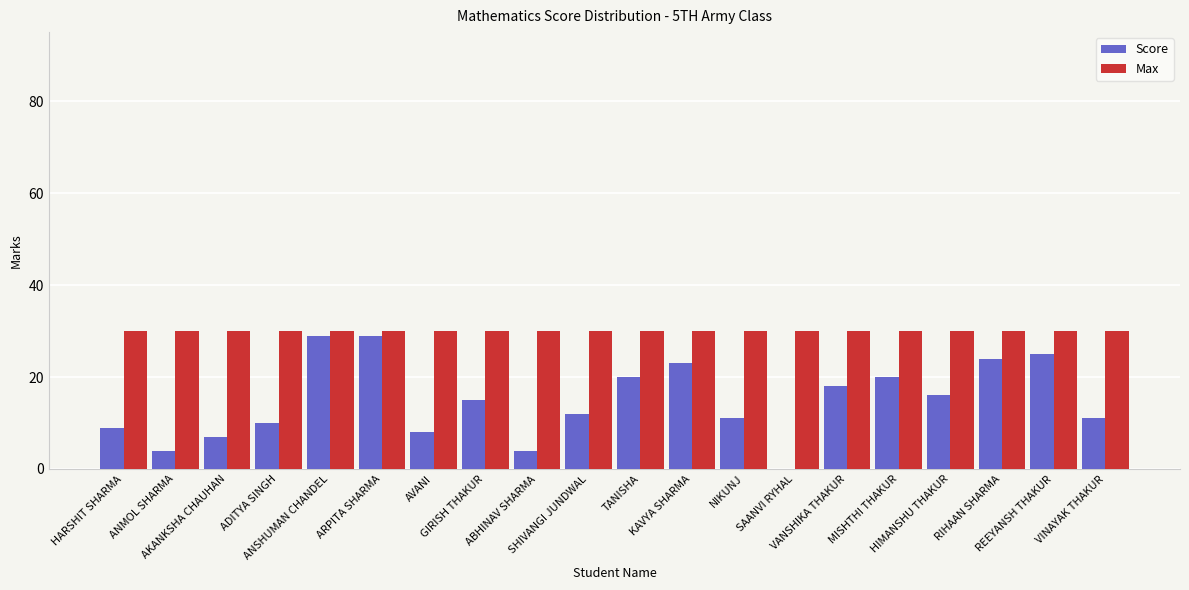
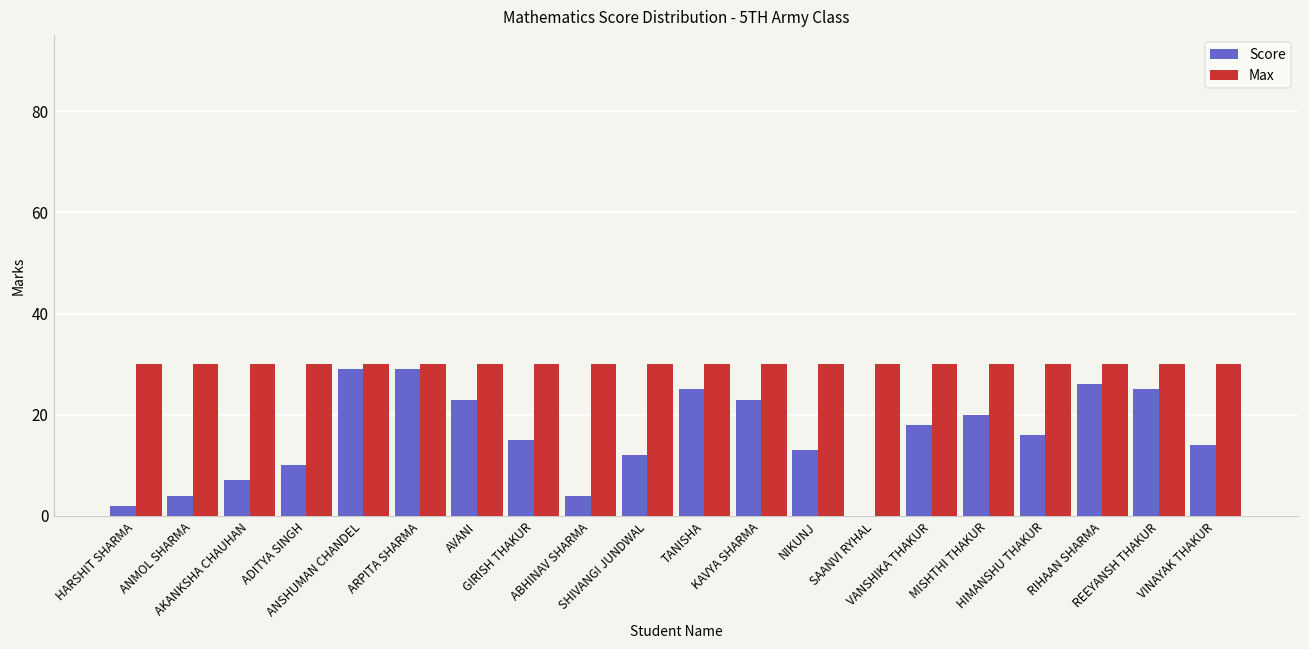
Score, HARSHIT SHARMA: 9 -> 2
Score, AVANI: 8 -> 23
Score, TANISHA: 20 -> 25
Score, NIKUNJ: 11 -> 13
Score, RIHAAN SHARMA: 24 -> 26
Score, VINAYAK THAKUR: 11 -> 14
